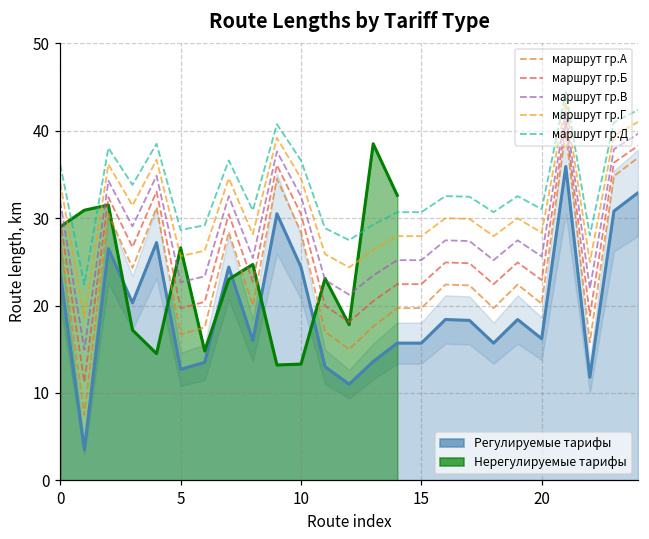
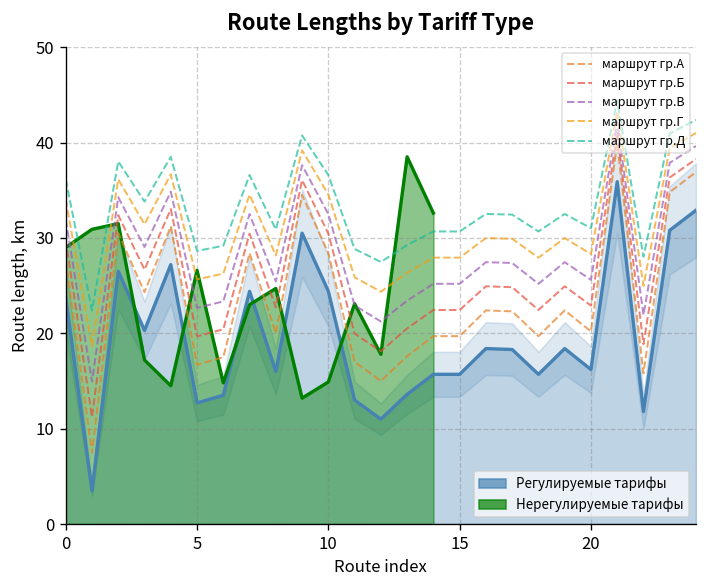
Нерегулируемые тарифы, 10: 13 -> 15
